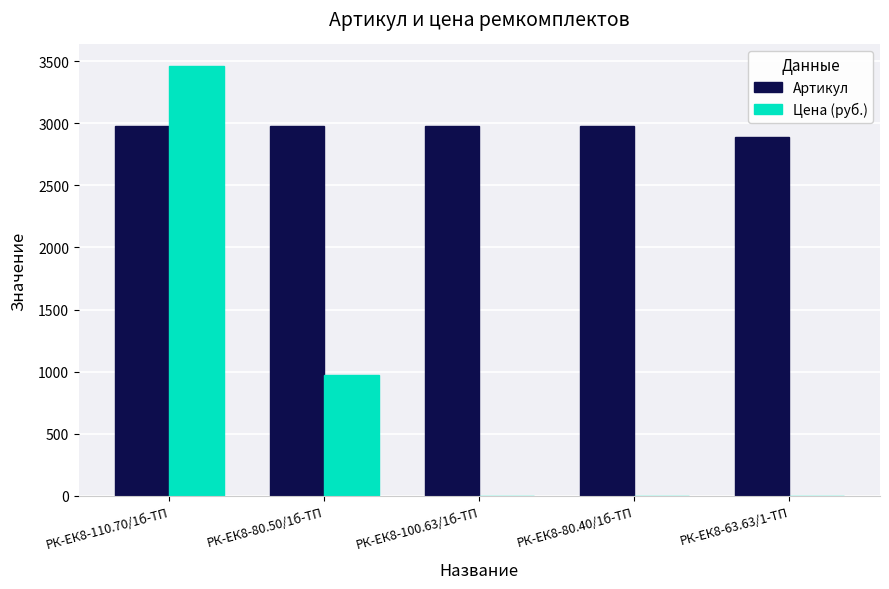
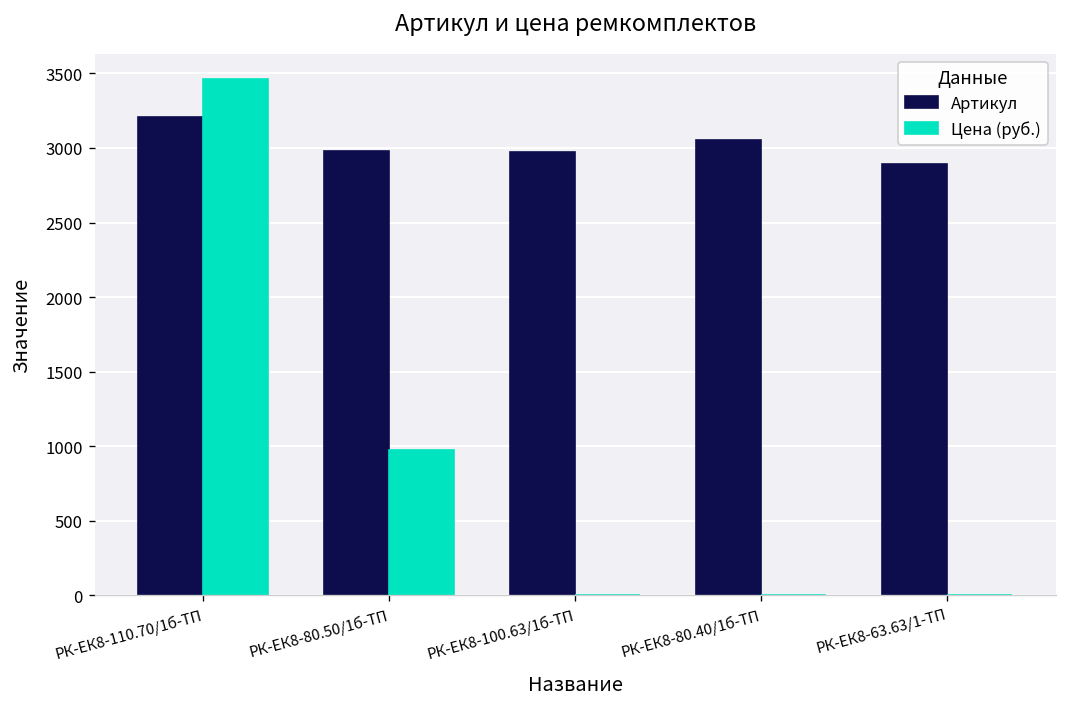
Артикул, РК-ЕК8-110.70/1б-ТП: 2980 -> 3210
Артикул, РК-ЕК8-80.40/1б-ТП: 2980 -> 3050
